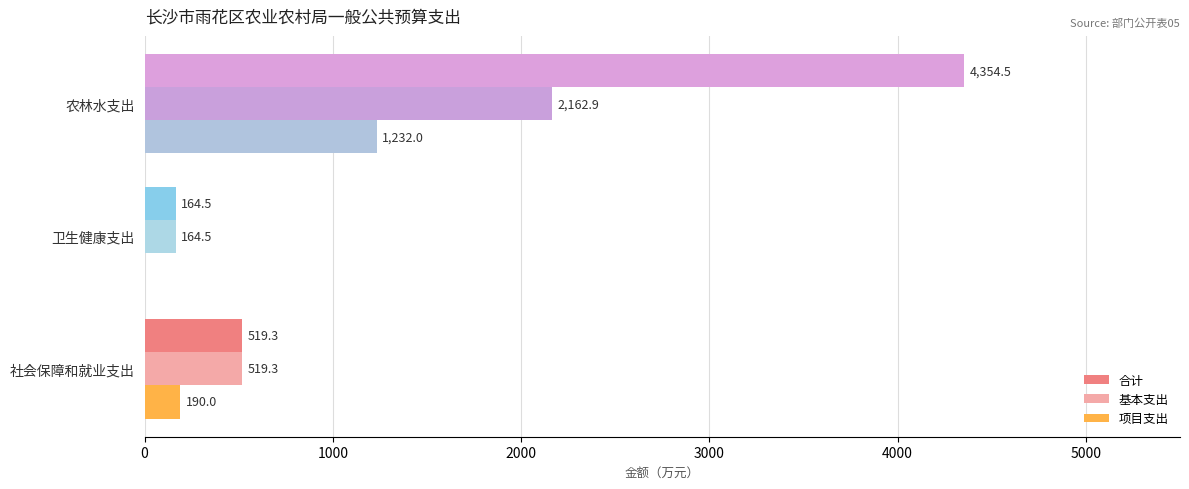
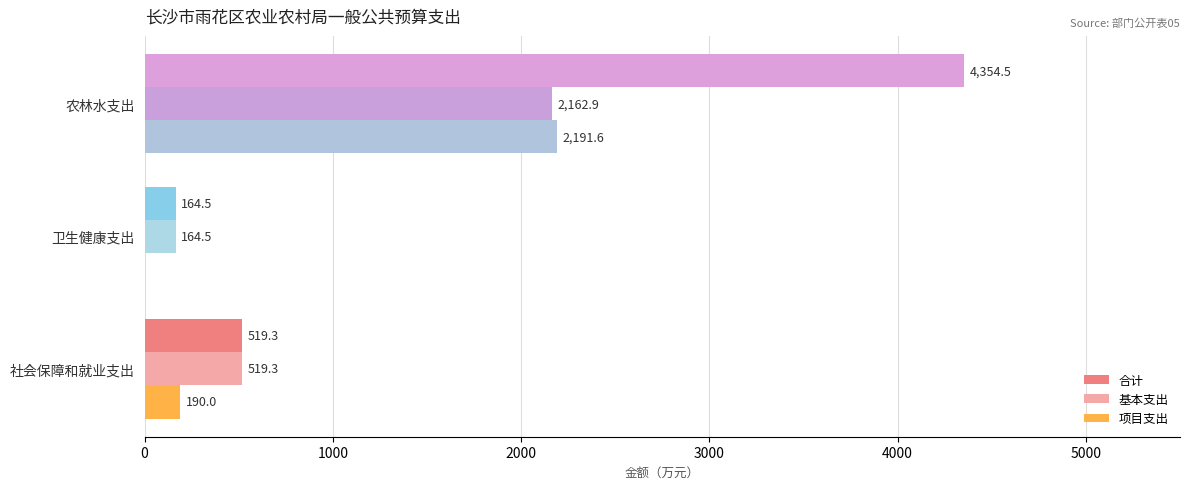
项目支出, 农林水支出: 1,232.0 -> 2,191.6
